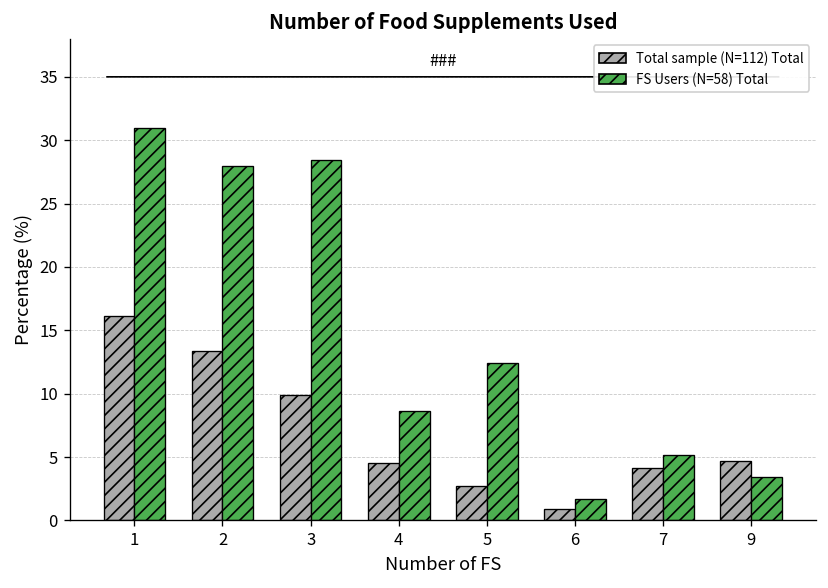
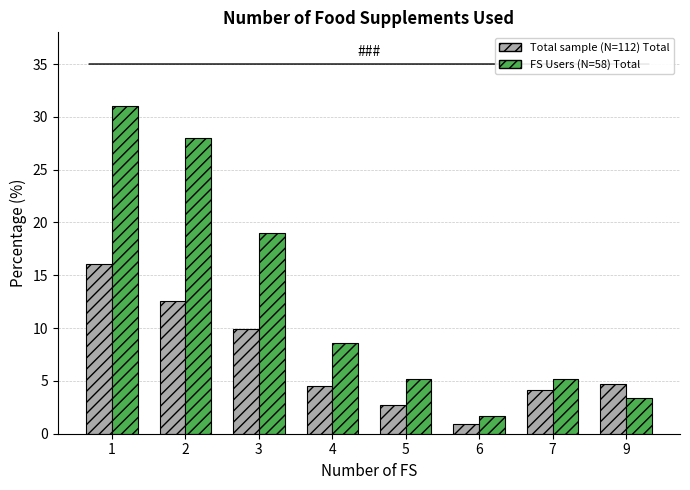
Total sample (N=112) Total, 2: 13.4 -> 12.6
FS Users (N=58) Total, 3: 28.4 -> 19.0
FS Users (N=58) Total, 5: 12.4 -> 5.2
